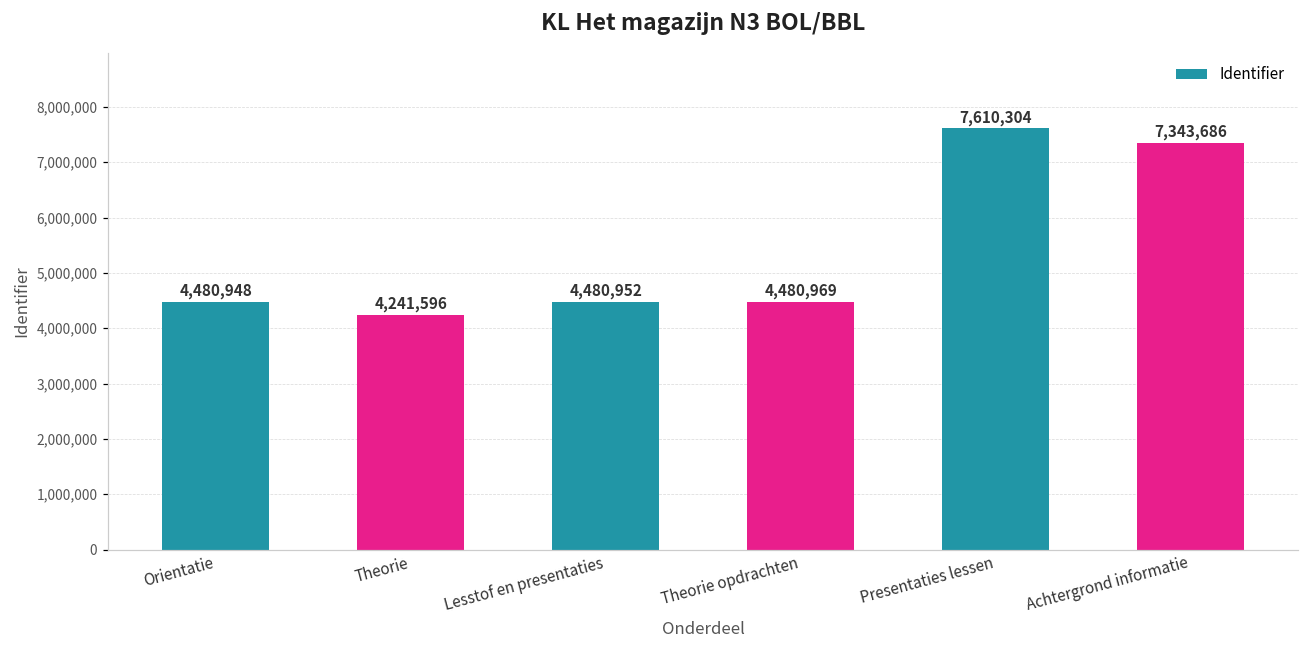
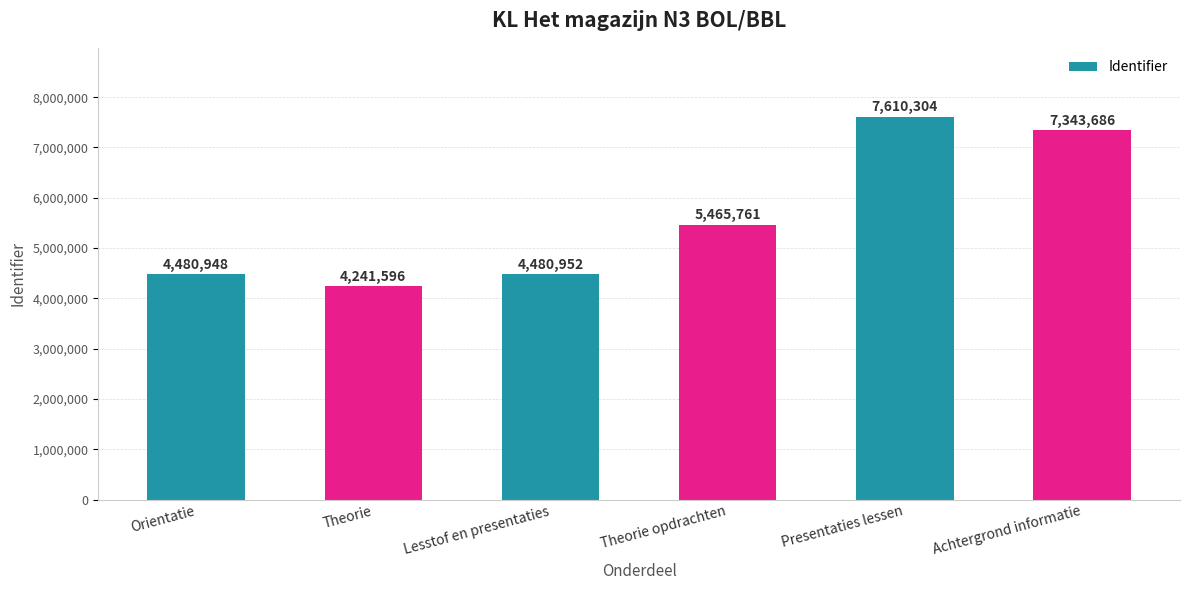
Theorie opdrachten: 4,480,969 -> 5,465,761
